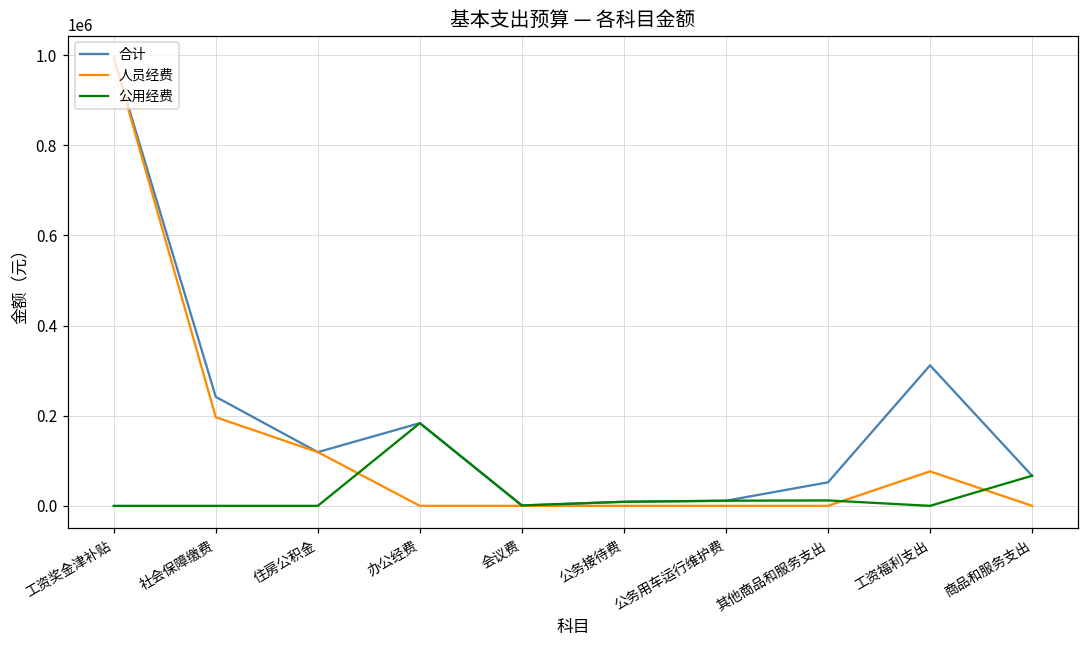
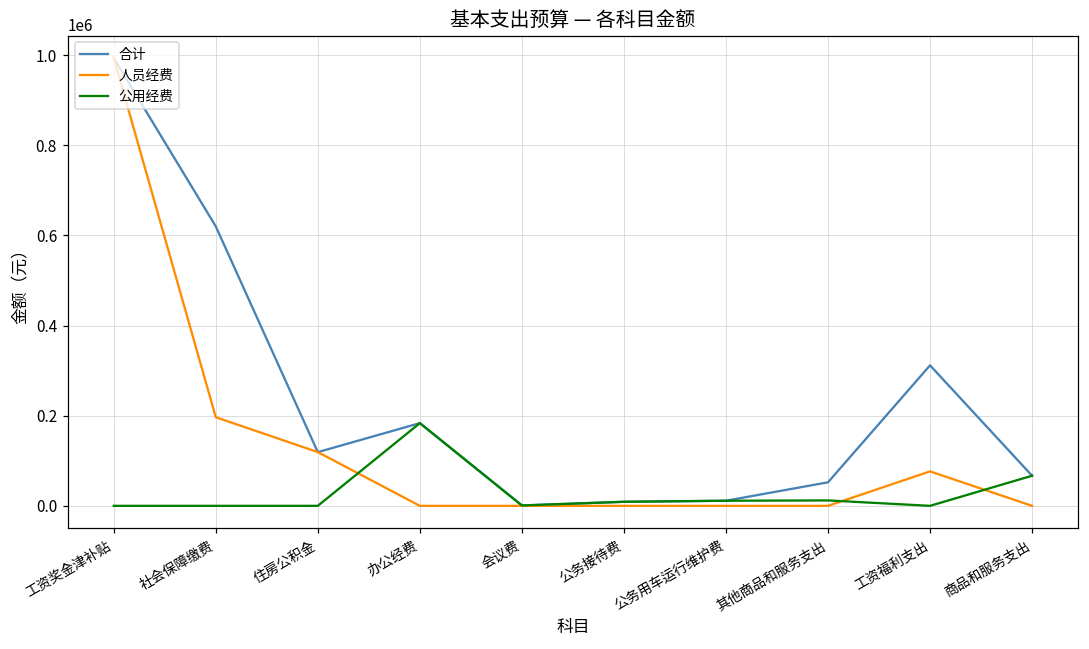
合计, 社会保障缴费: 240000 -> 620000
